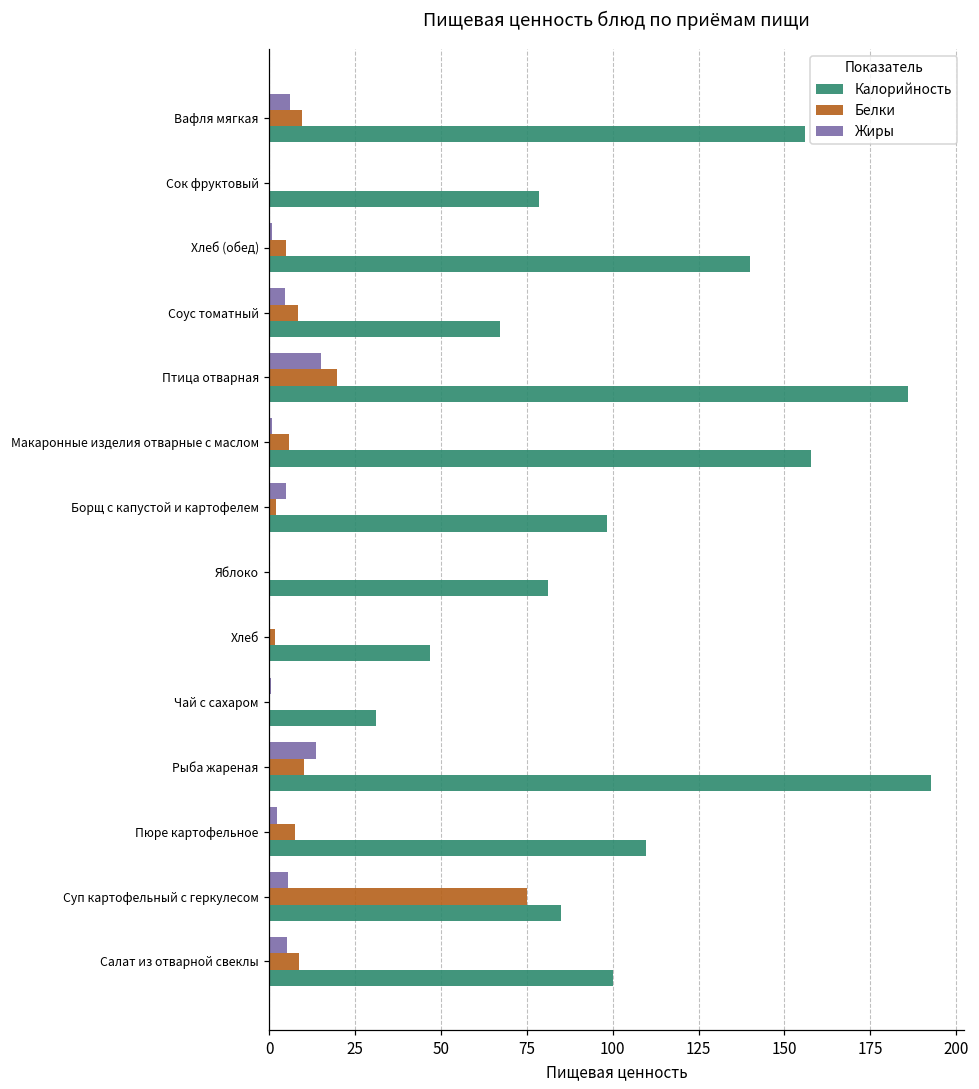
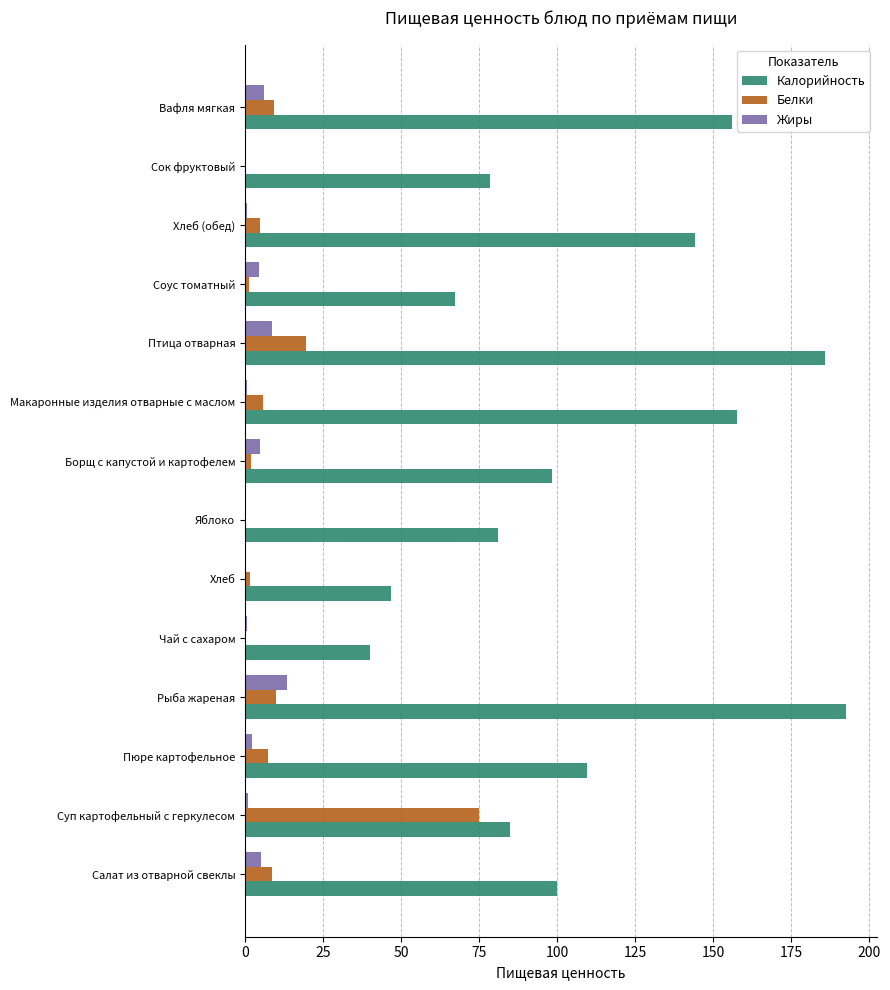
Калорийность, Хлеб (обед): 140 -> 144
Белки, Соус томатный: 8 -> 1
Жиры, Птица отварная: 15 -> 9
Калорийность, Чай с сахаром: 31 -> 40
Жиры, Суп картофельный с геркулесом: 5 -> 1
